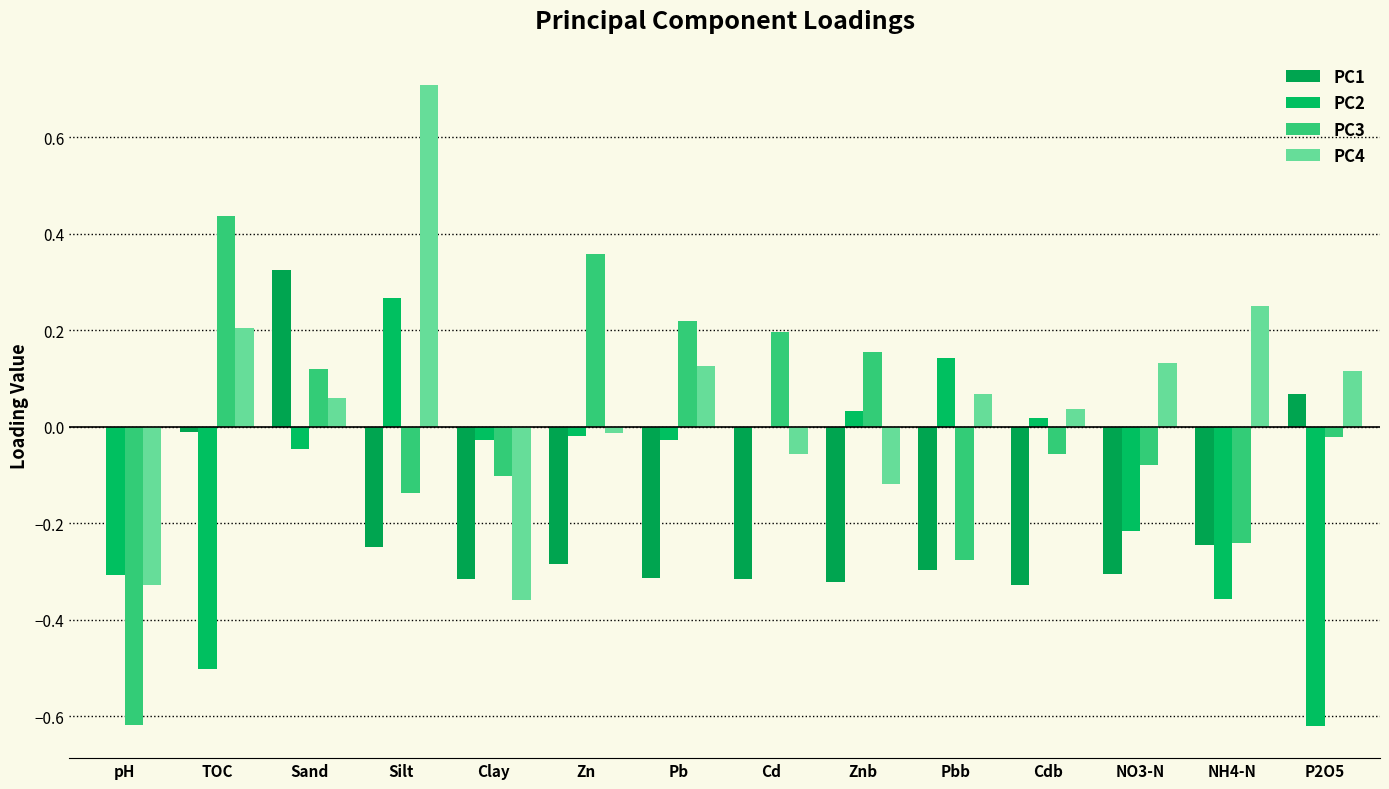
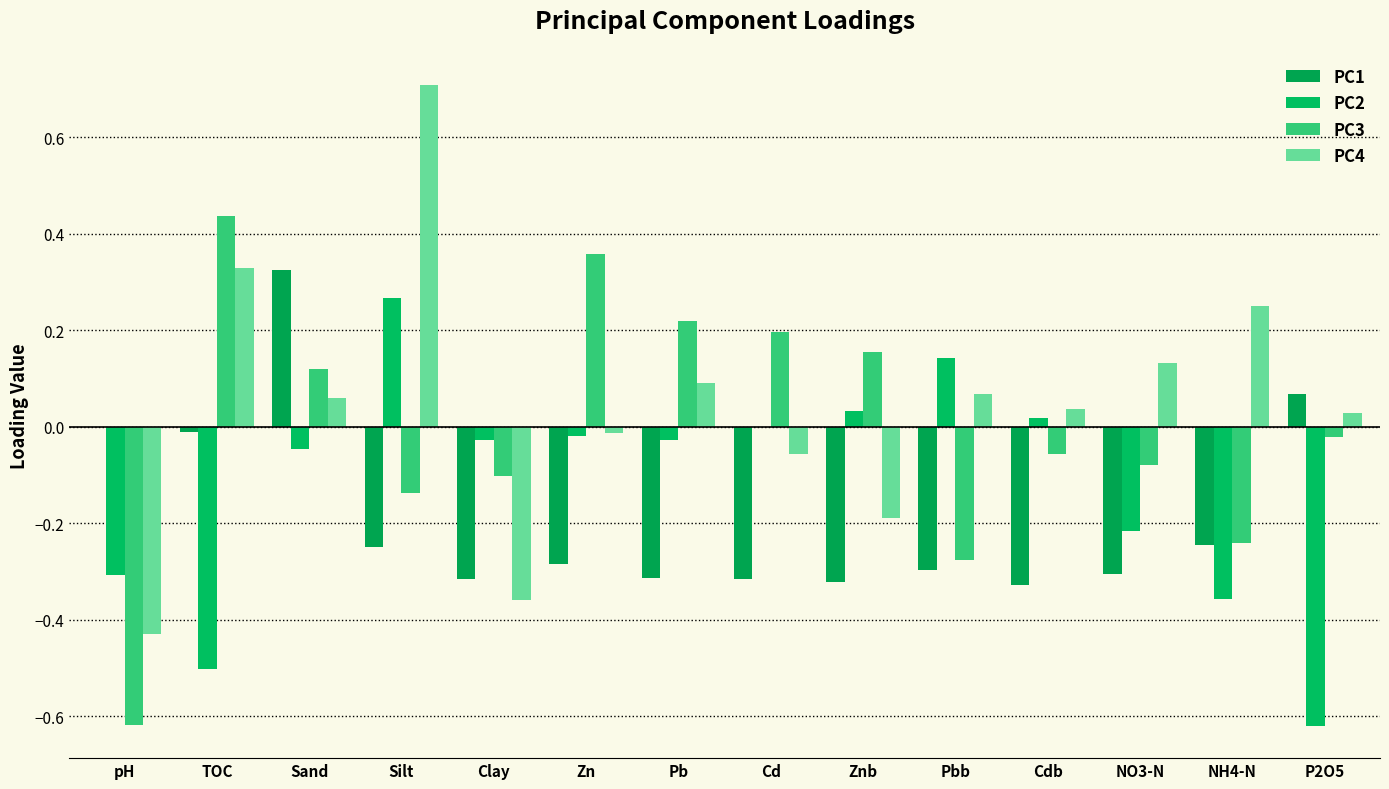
PC4, pH: -0.33 -> -0.43
PC4, TOC: 0.21 -> 0.33
PC4, Pb: 0.13 -> 0.09
PC4, Znb: -0.12 -> -0.19
PC4, P2O5: 0.12 -> 0.03
